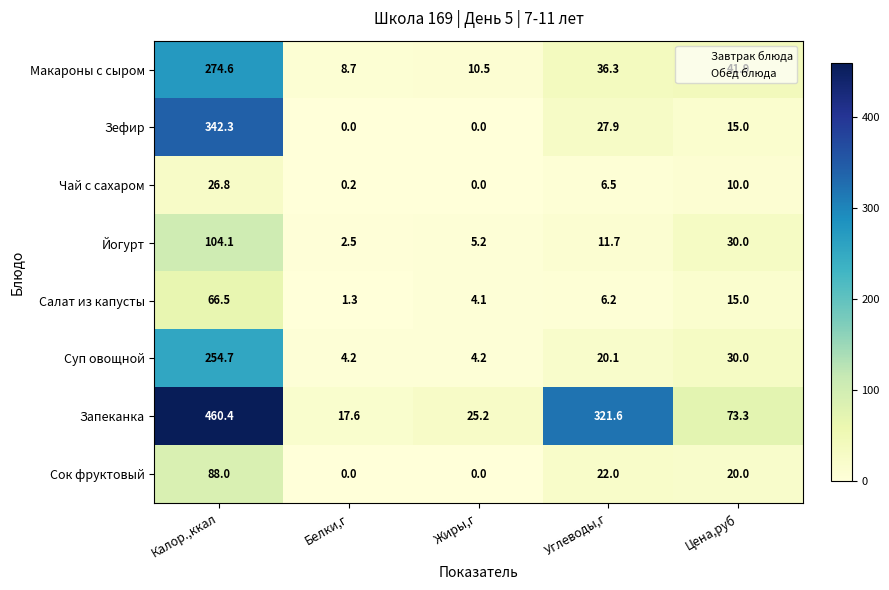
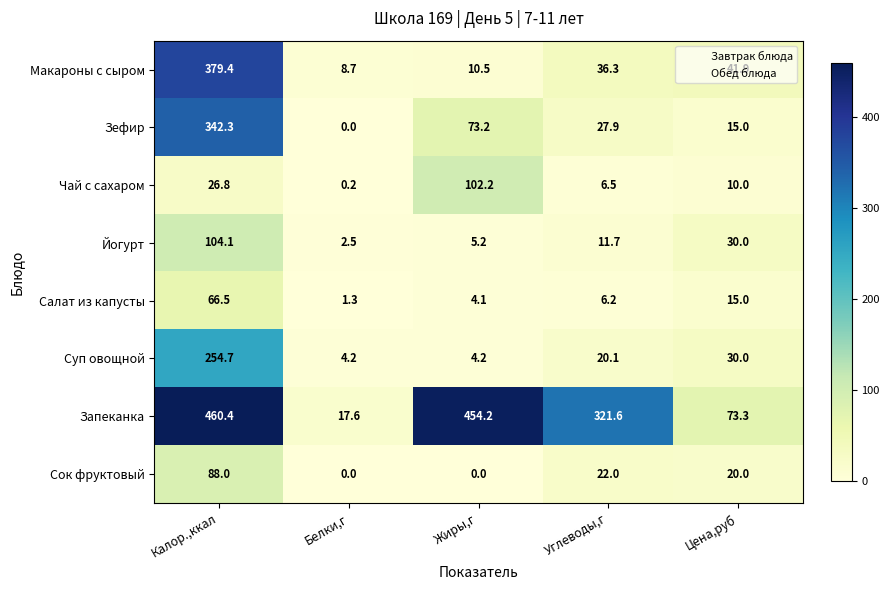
Макароны с сыром, Калор.,ккал: 274.6 -> 379.4
Зефир, Жиры,г: 0.0 -> 73.2
Чай с сахаром, Жиры,г: 0.0 -> 102.2
Запеканка, Жиры,г: 25.2 -> 454.2
